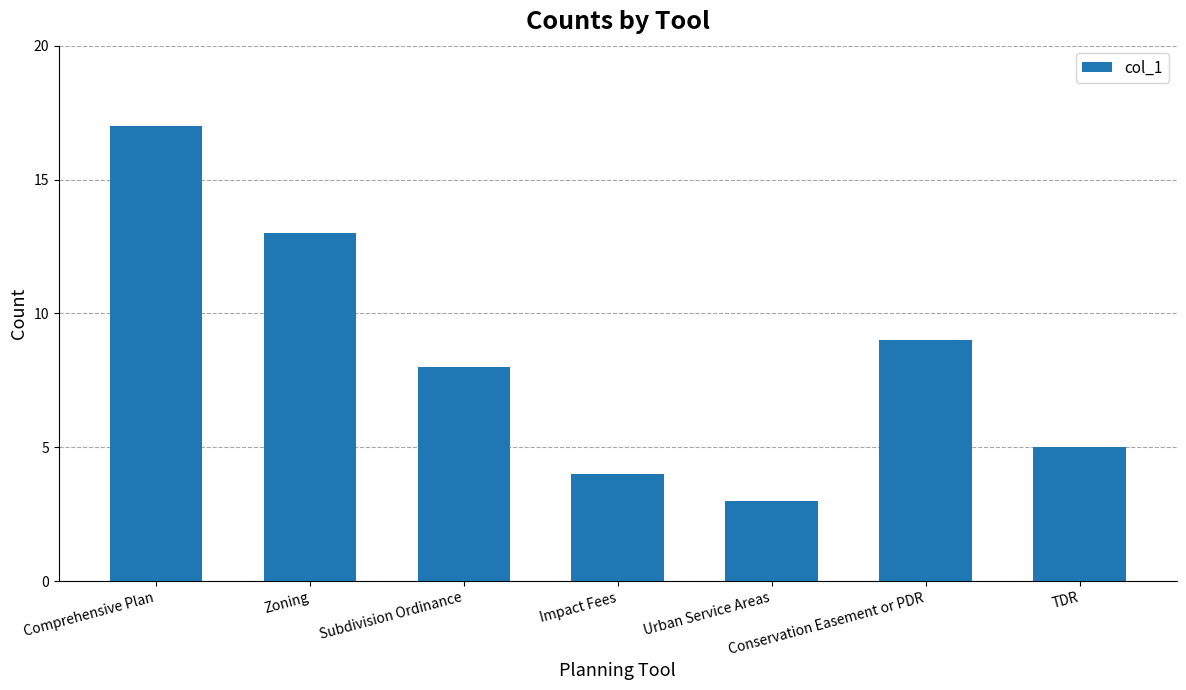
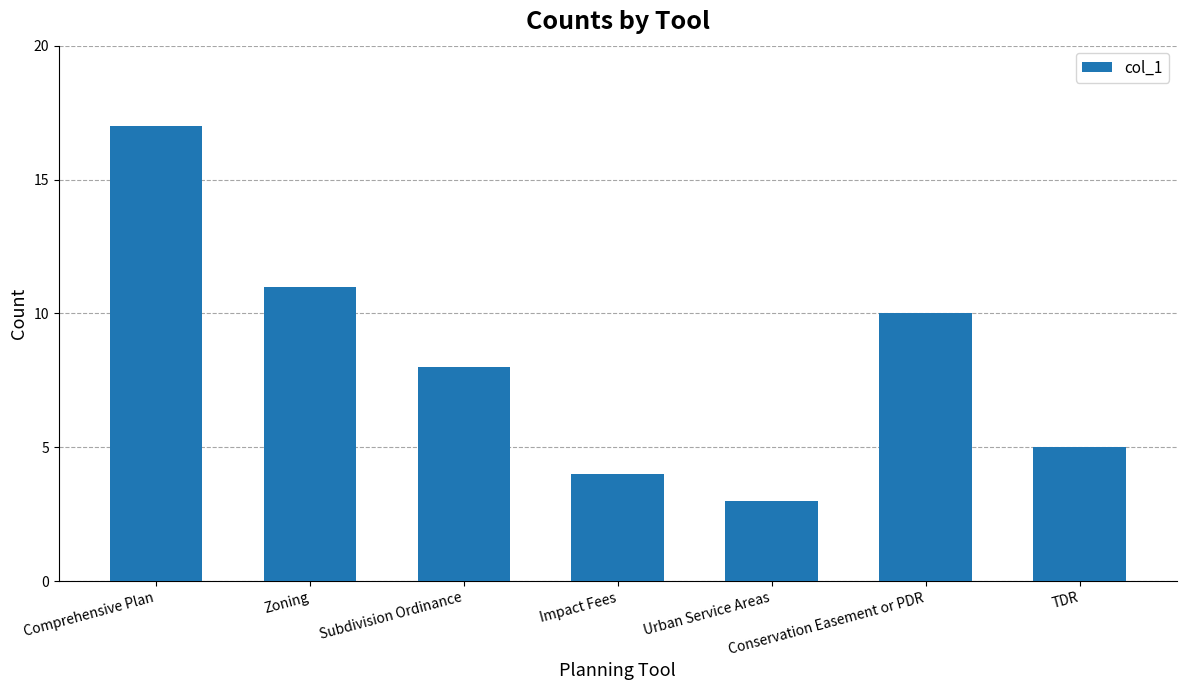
Zoning: 13 -> 11
Conservation Easement or PDR: 9 -> 10
